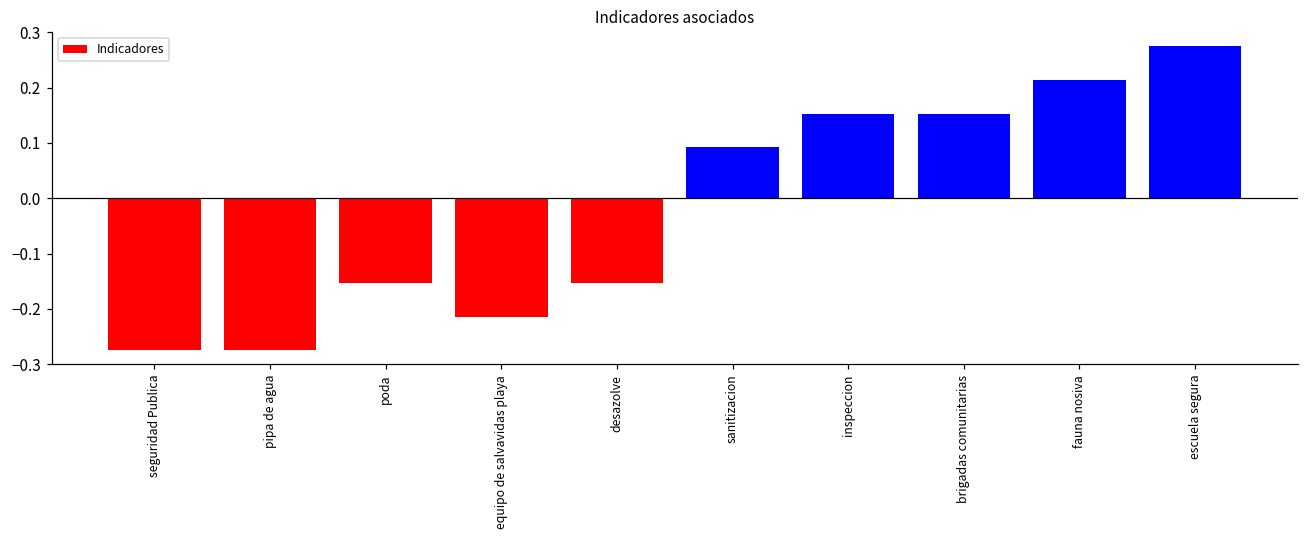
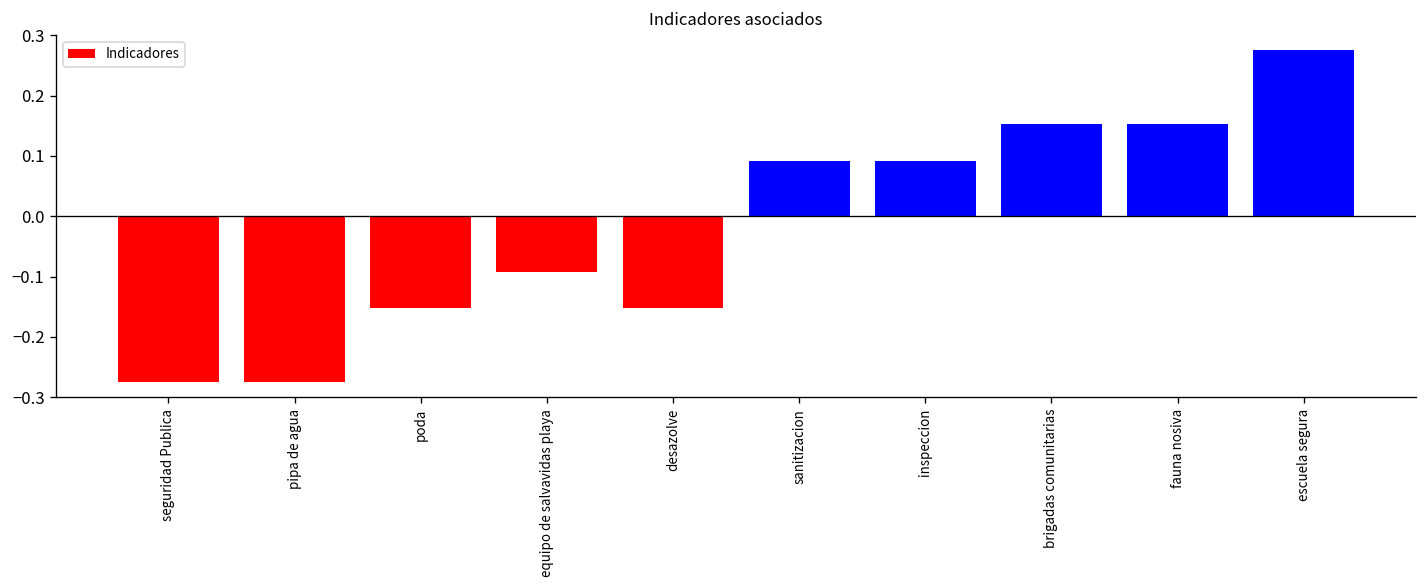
equipo de salvavidas playa: -0.21 -> -0.09
inspeccion: 0.15 -> 0.09
fauna nosiva: 0.21 -> 0.15
